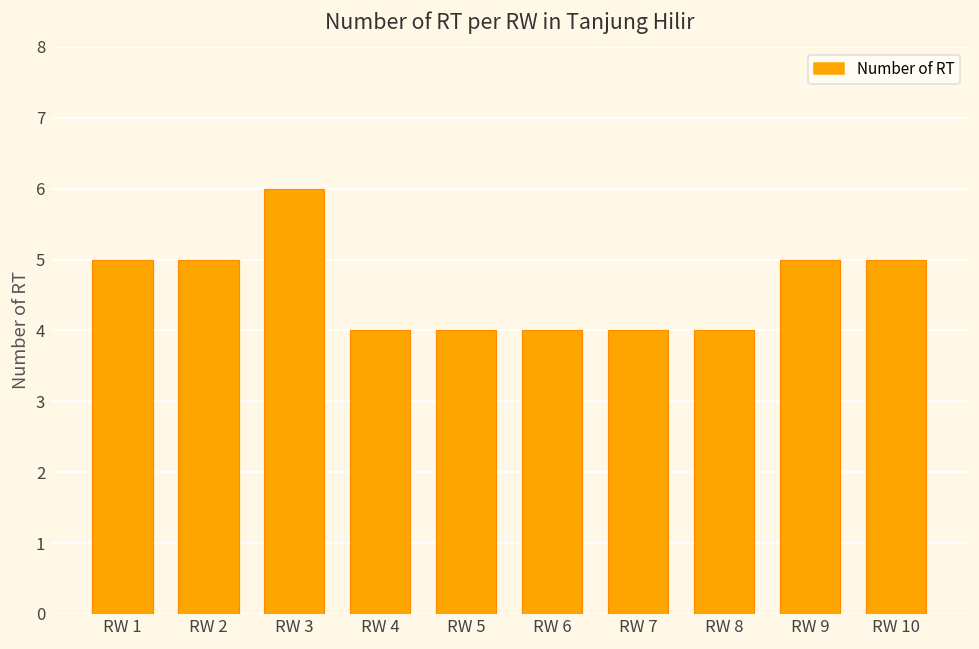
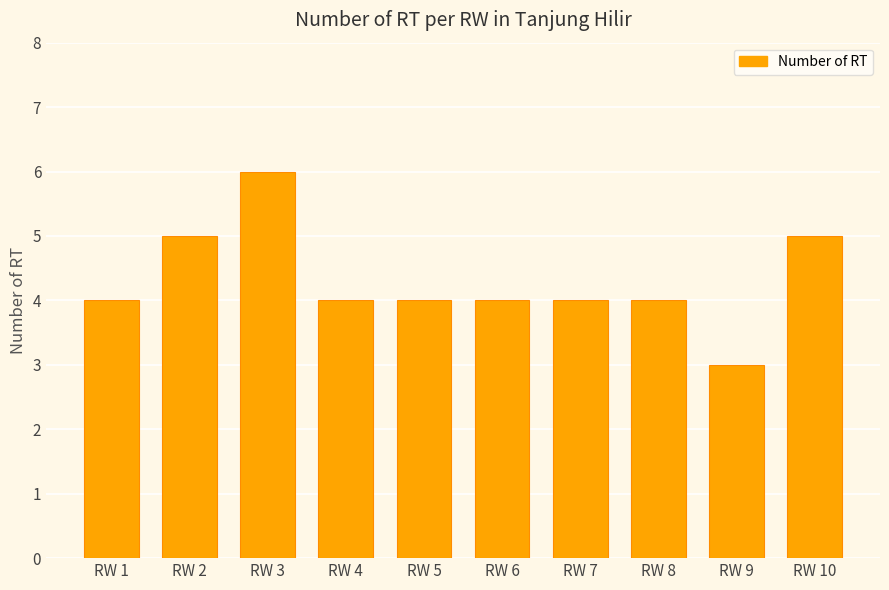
RW 1: 5 -> 4
RW 9: 5 -> 3
